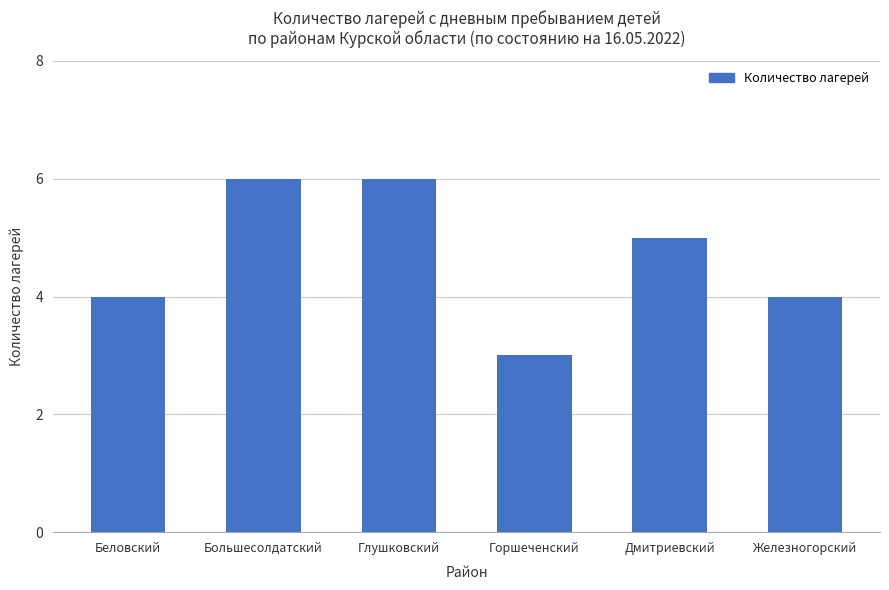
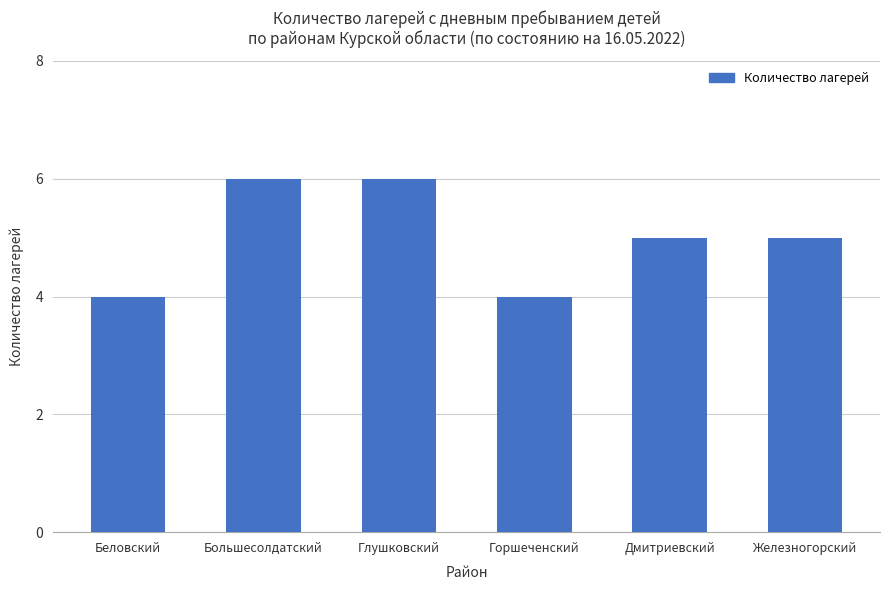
Горшеченский: 3 -> 4
Железногорский: 4 -> 5
